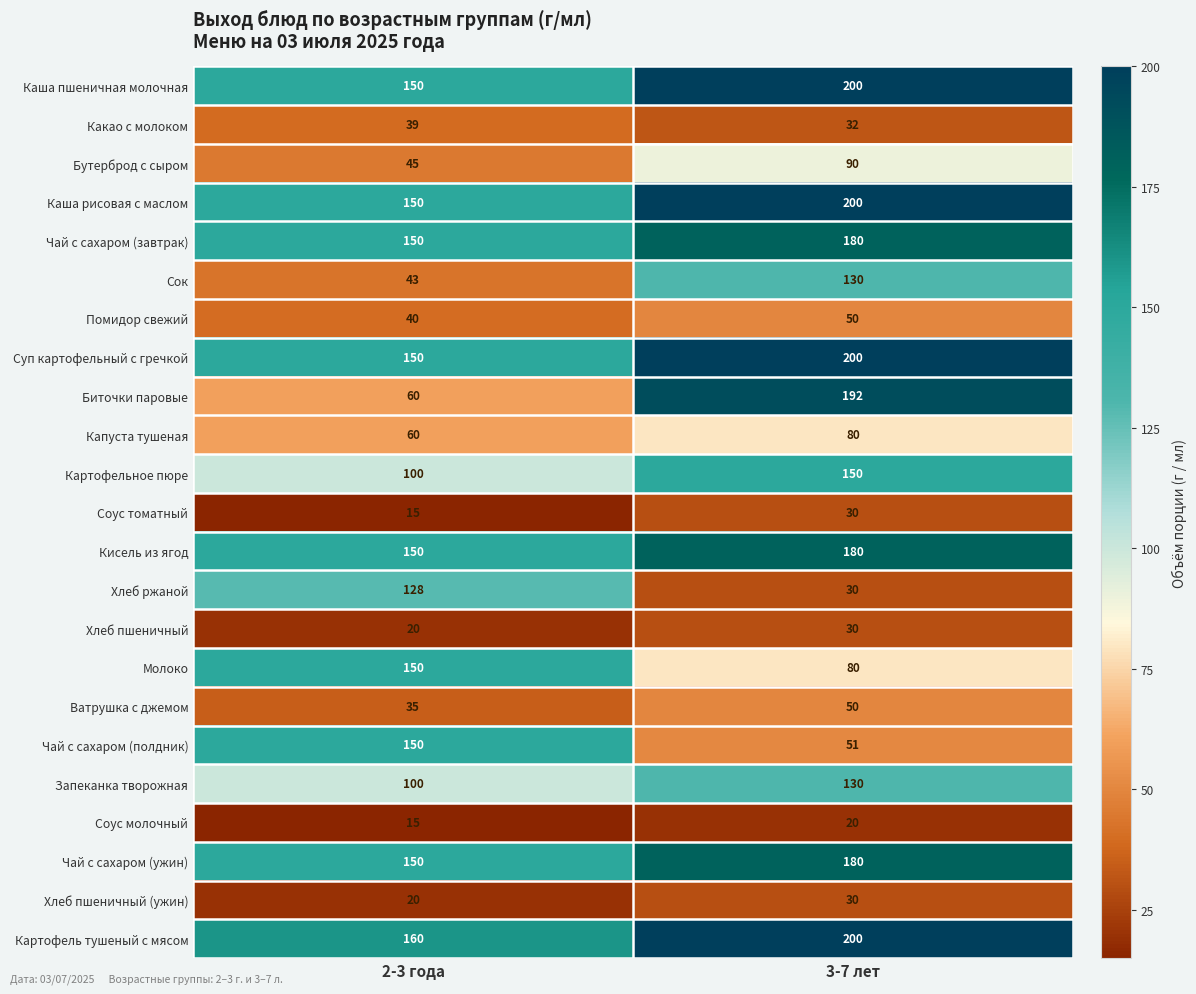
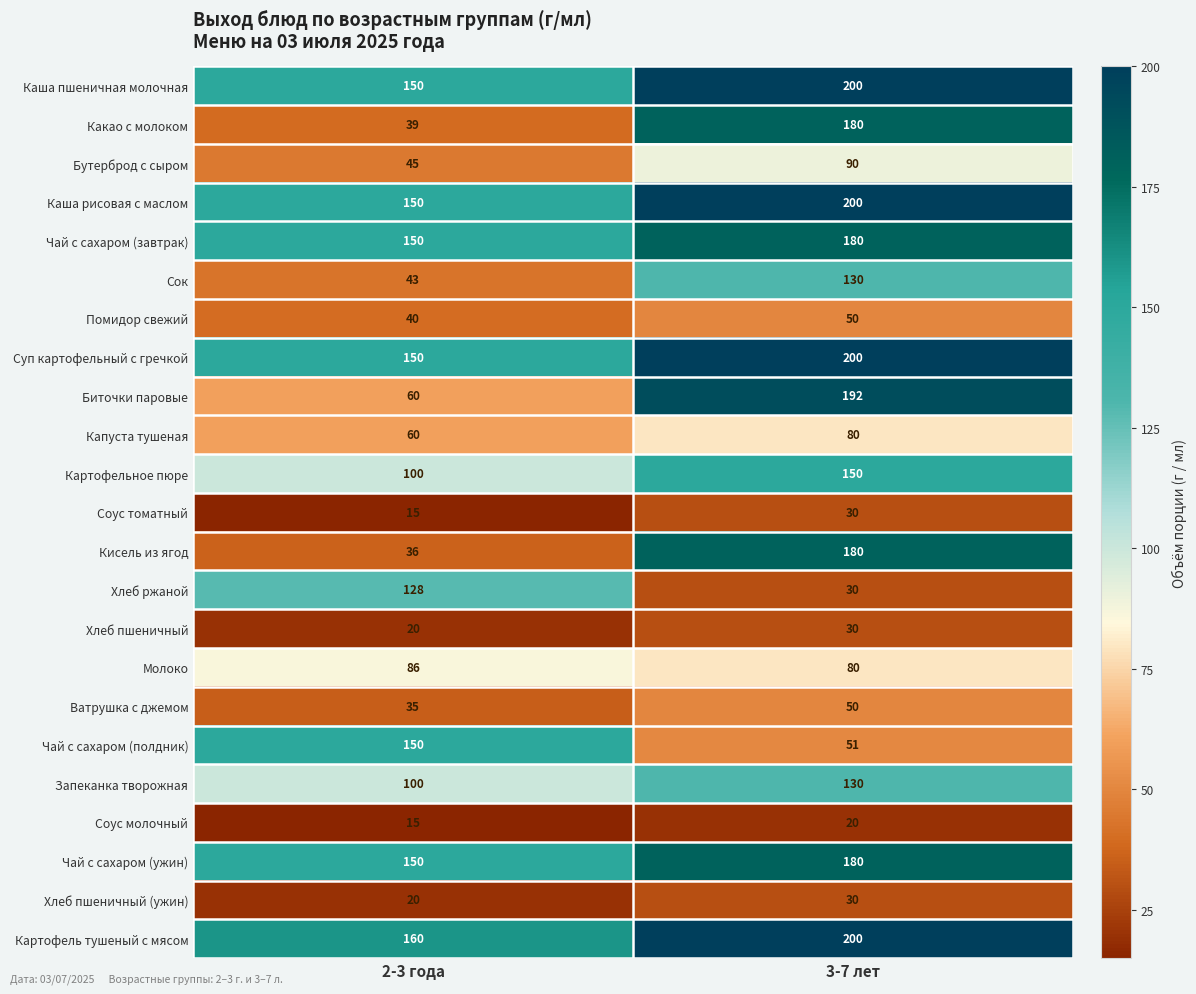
Какао с молоком, 3-7 лет: 32 -> 180
Кисель из ягод, 2-3 года: 150 -> 36
Молоко, 2-3 года: 150 -> 86
